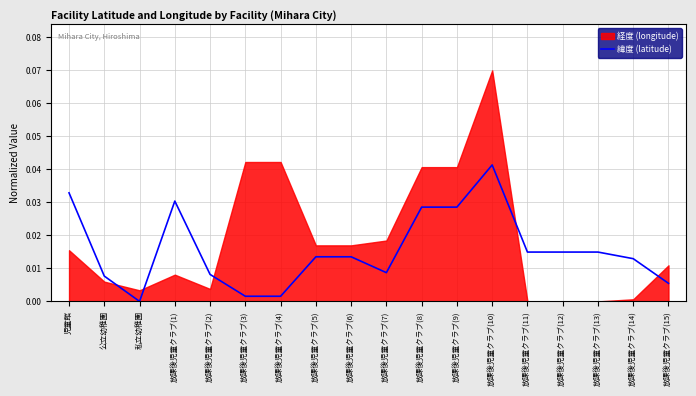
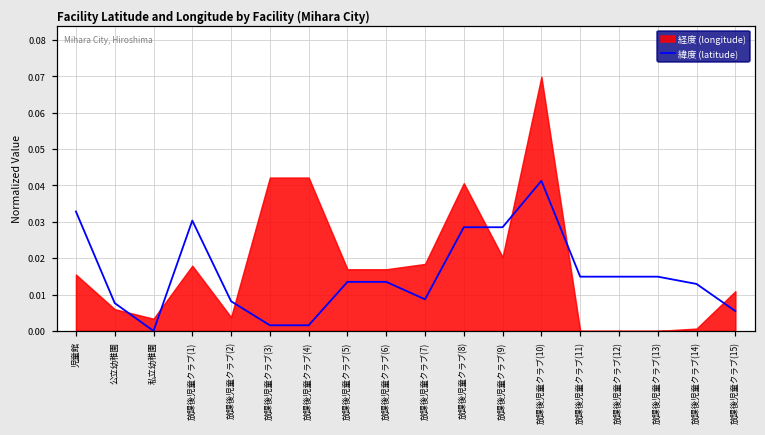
経度 (longitude), 放課後児童クラブ(1): 0.008 -> 0.018
経度 (longitude), 放課後児童クラブ(9): 0.041 -> 0.020
